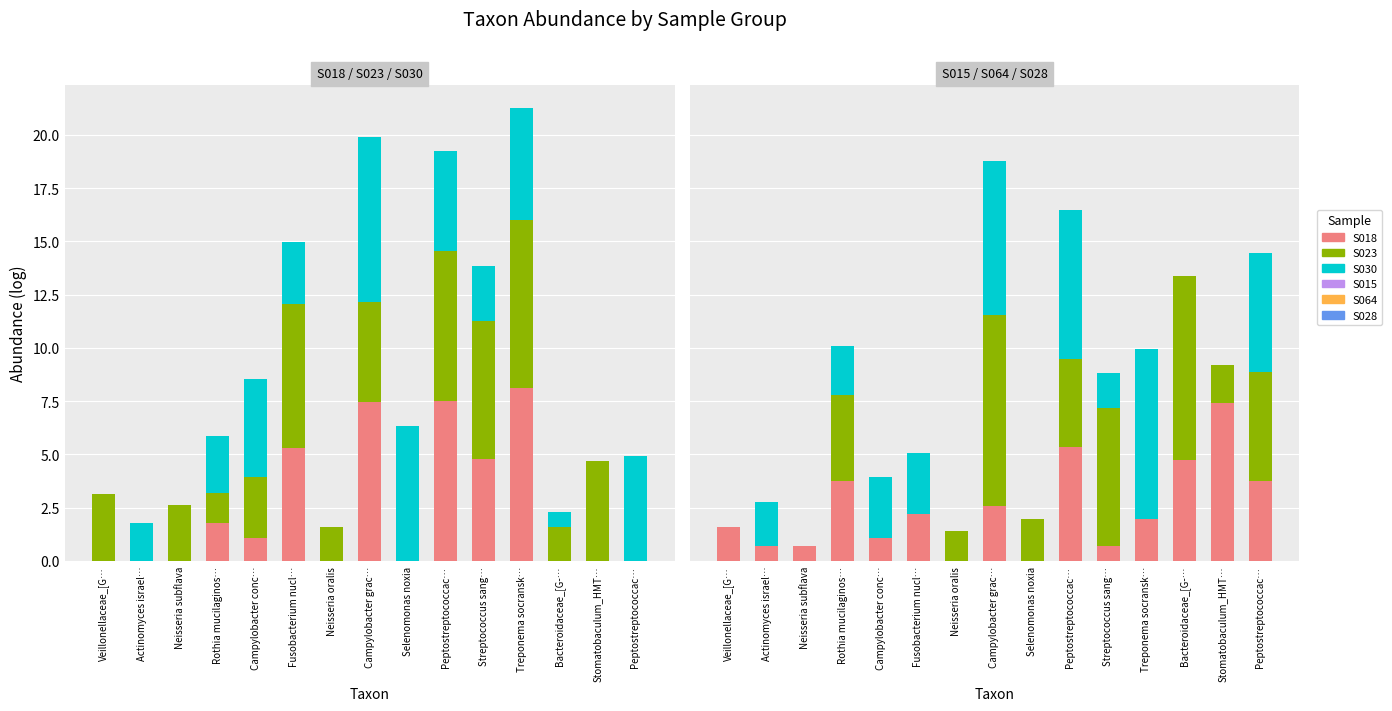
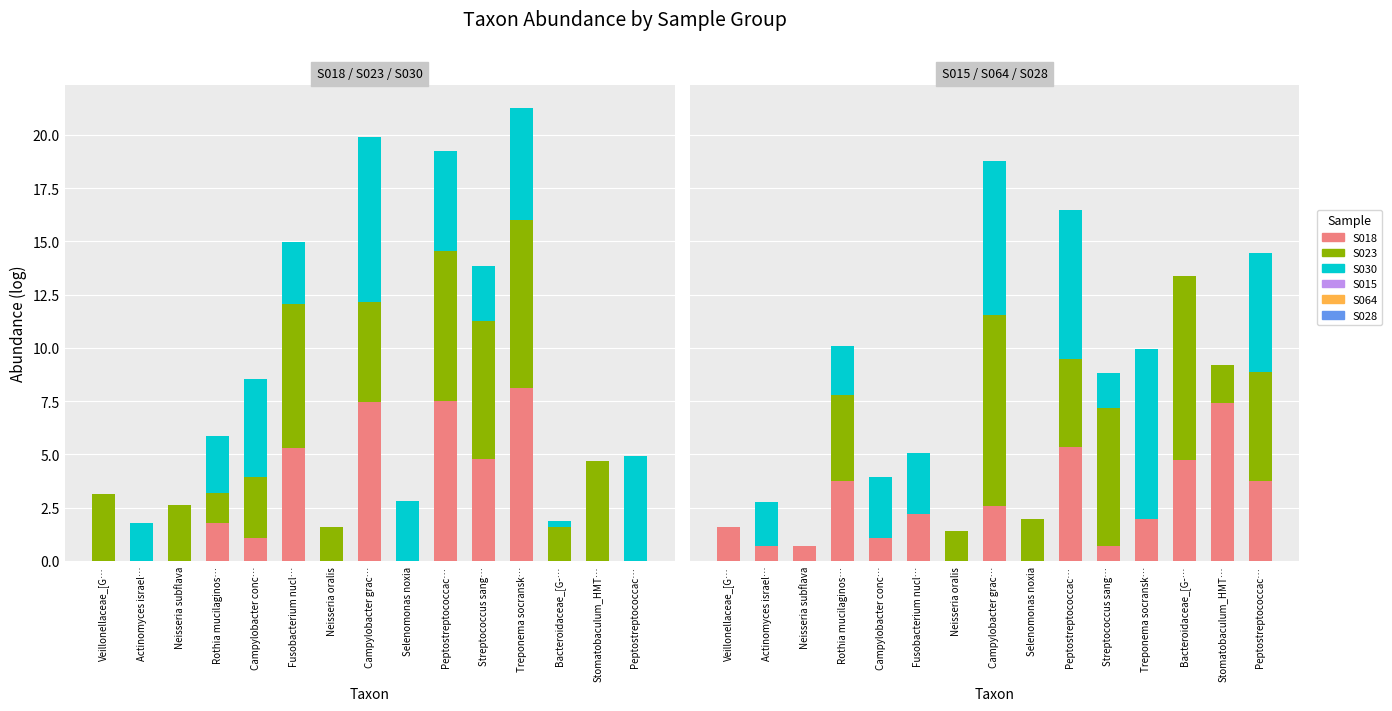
S018 / S023 / S030, S030, Selenomonas noxia: 6.3 -> 2.8
S018 / S023 / S030, S030, Bacteroidaceae_[G-…: 0.7 -> 0.3
